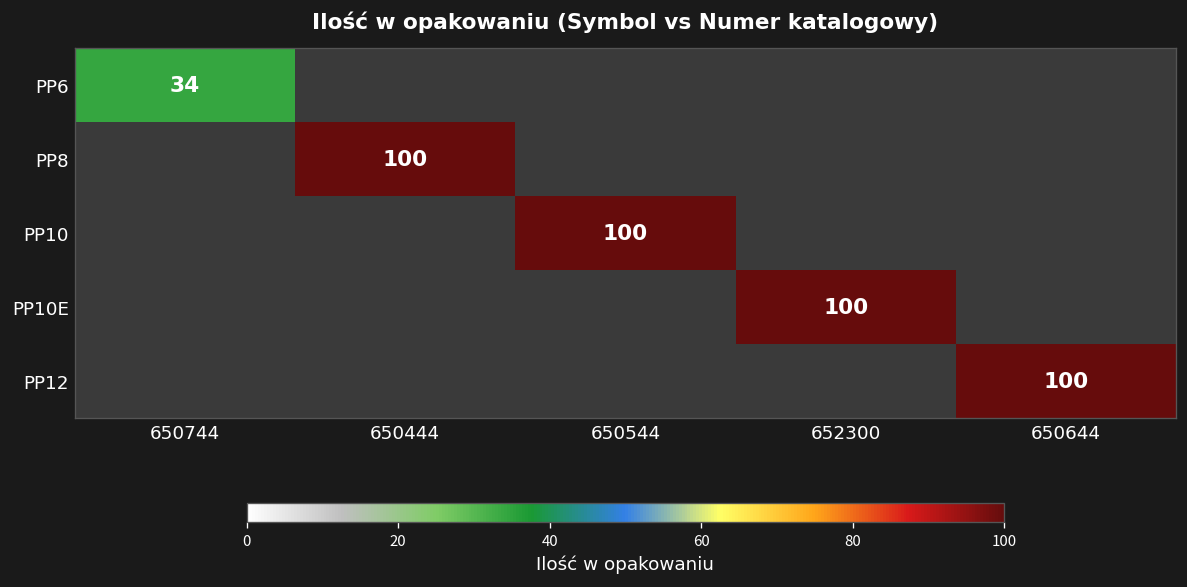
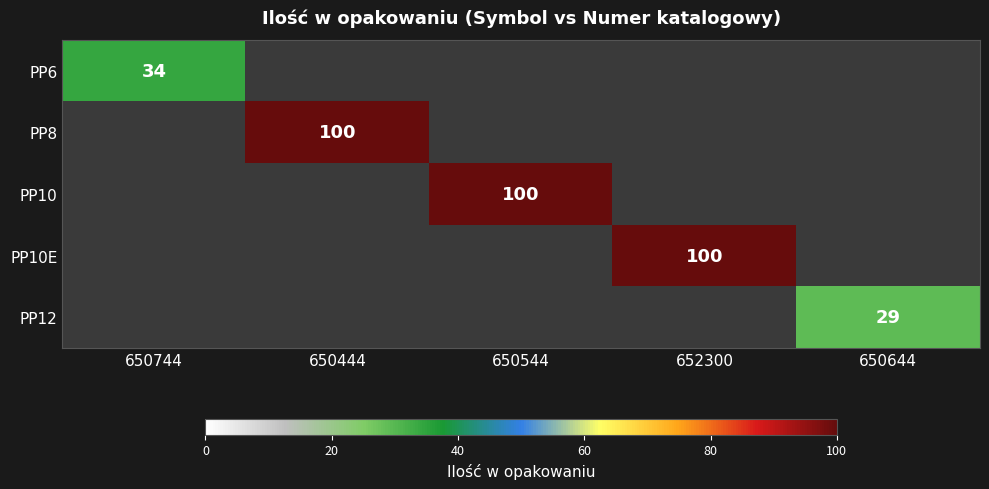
PP12, 650644: 100 -> 29
